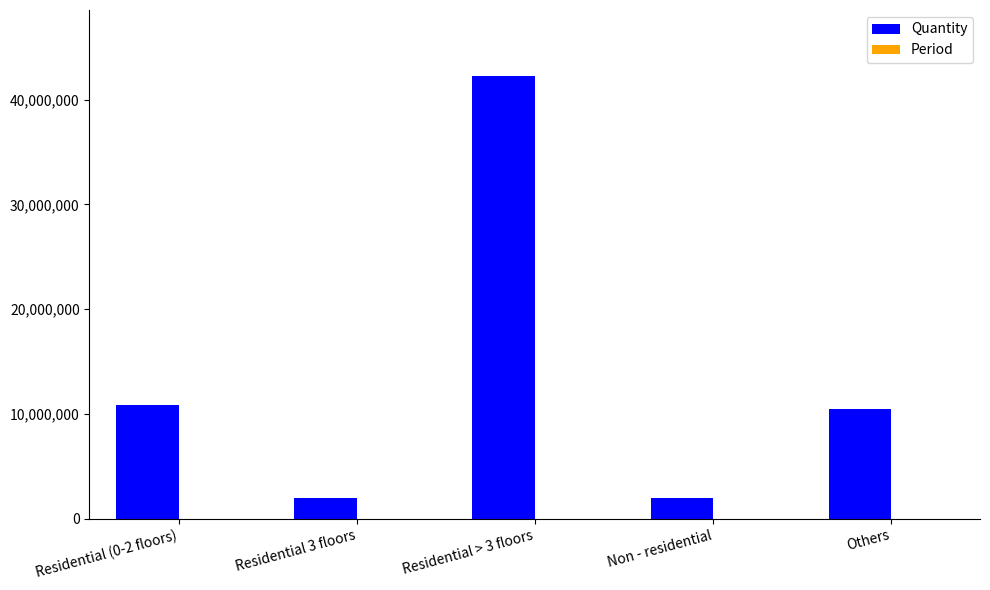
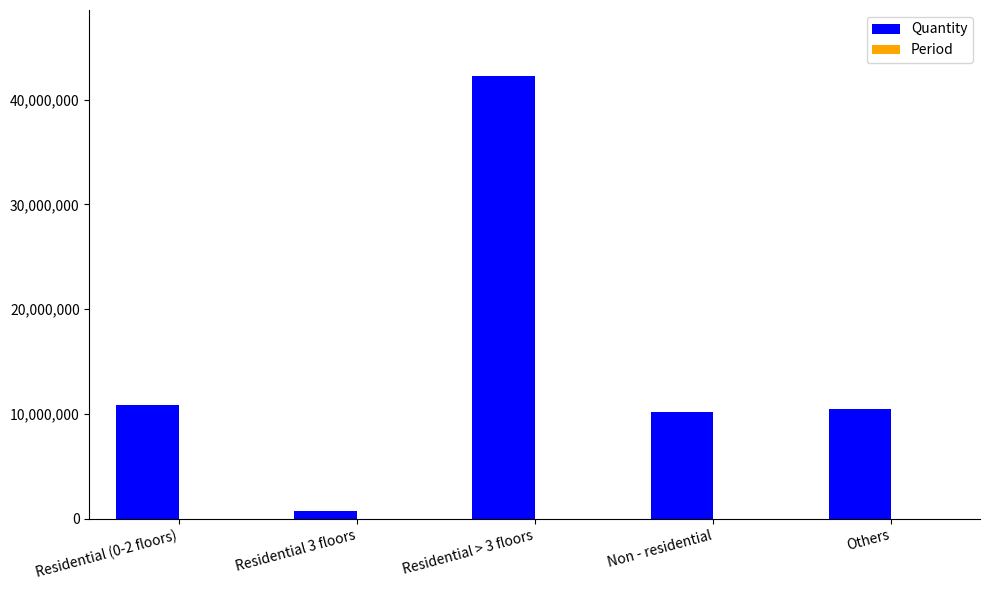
Quantity, Residential 3 floors: 2,000,000 -> 700,000
Quantity, Non - residential: 1,900,000 -> 10,200,000
